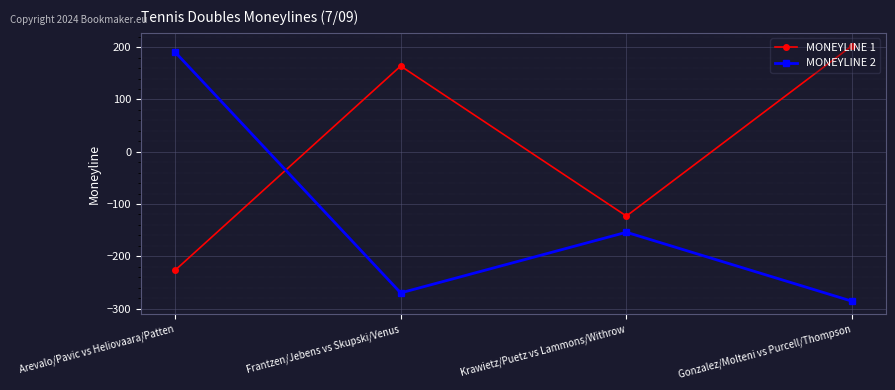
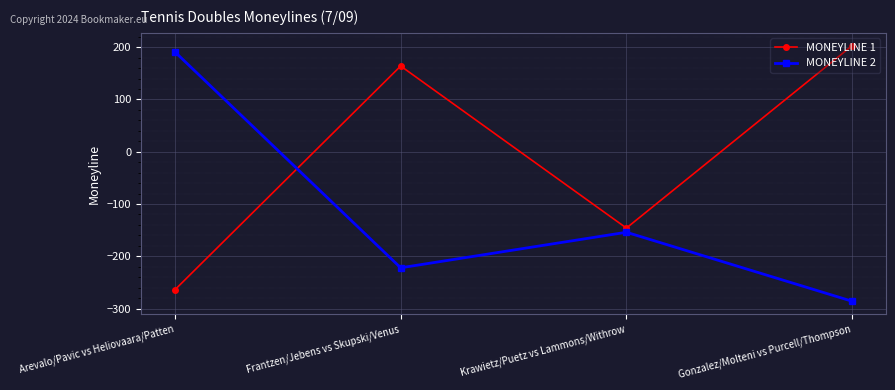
MONEYLINE 1, Arevalo/Pavic vs Heliovaara/Patten: -230 -> -260
MONEYLINE 2, Frantzen/Jebens vs Skupski/Venus: -270 -> -220
MONEYLINE 1, Krawietz/Puetz vs Lammons/Withrow: -120 -> -150
